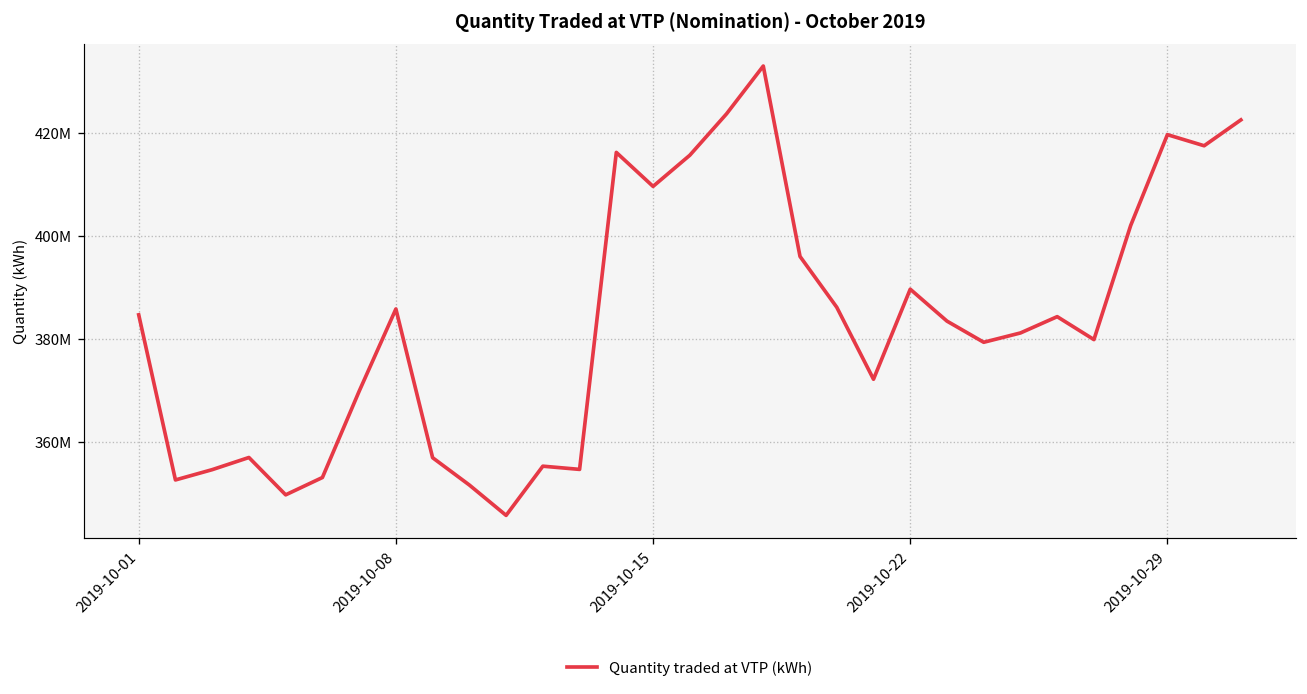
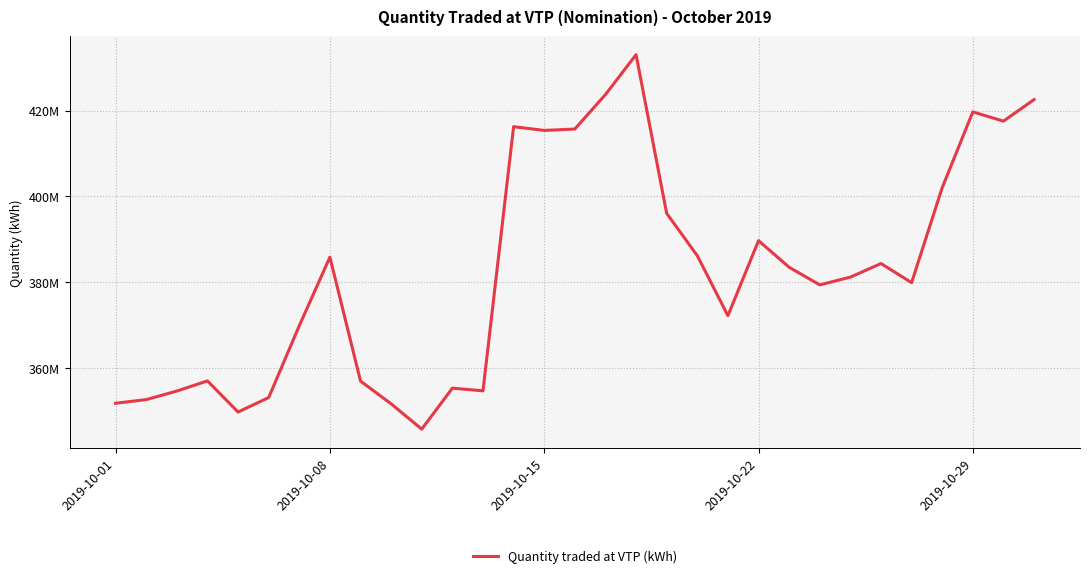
2019-10-01: 385000000 -> 352000000
2019-10-15: 410000000 -> 415000000
